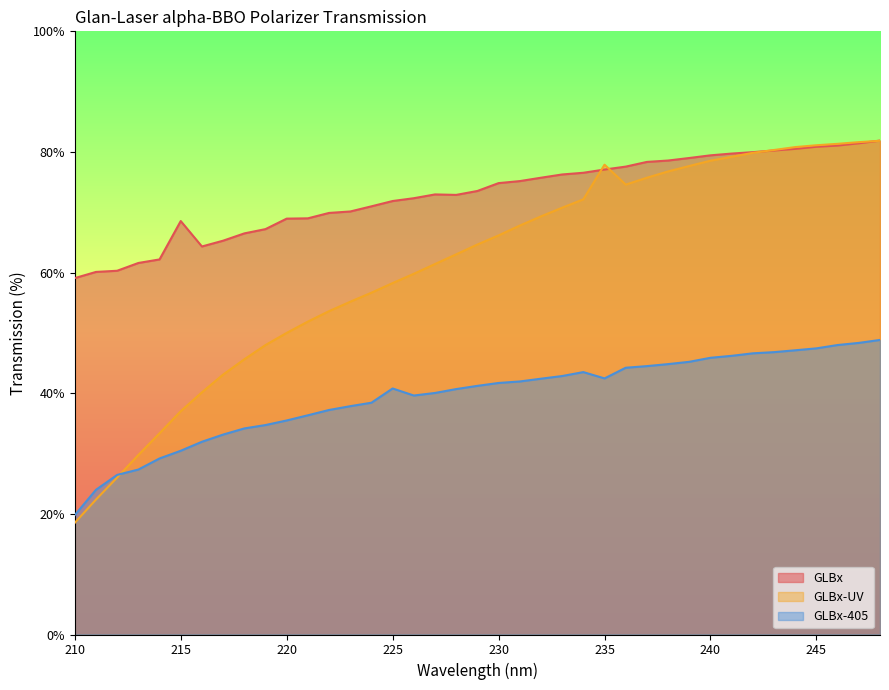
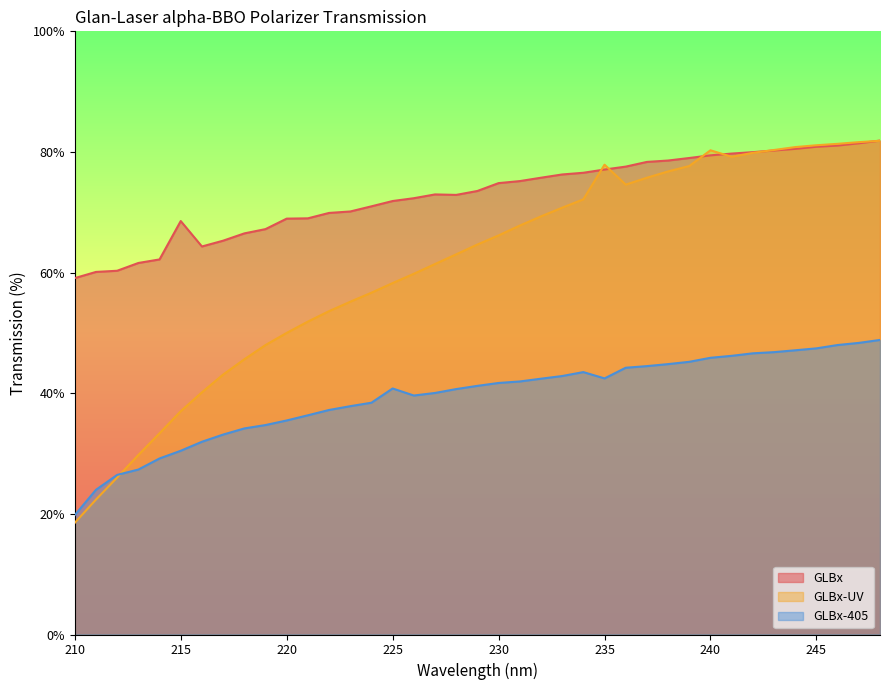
GLBx-UV, 240: 79% -> 80%
